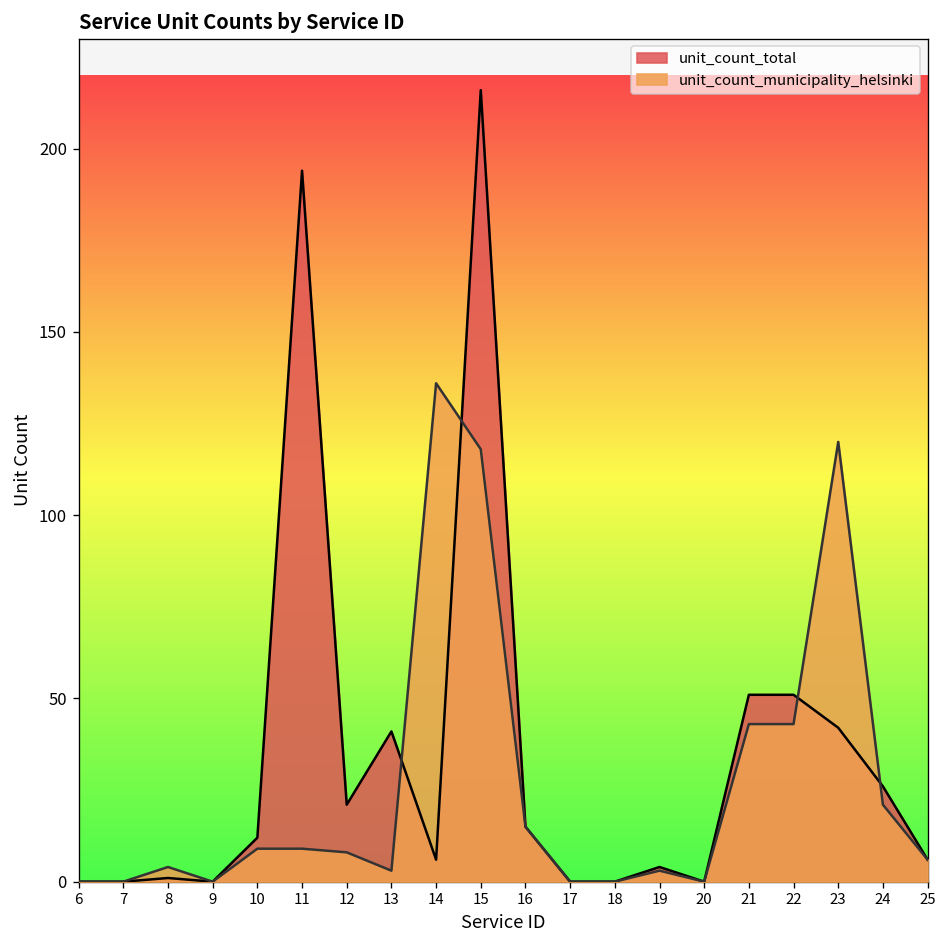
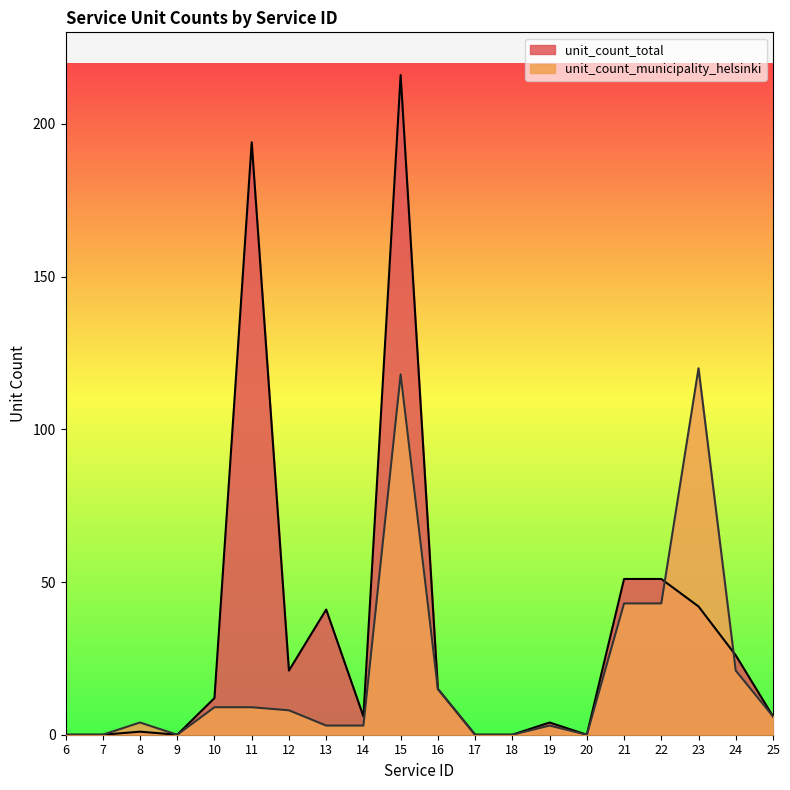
unit_count_municipality_helsinki, 14: 136 -> 3
